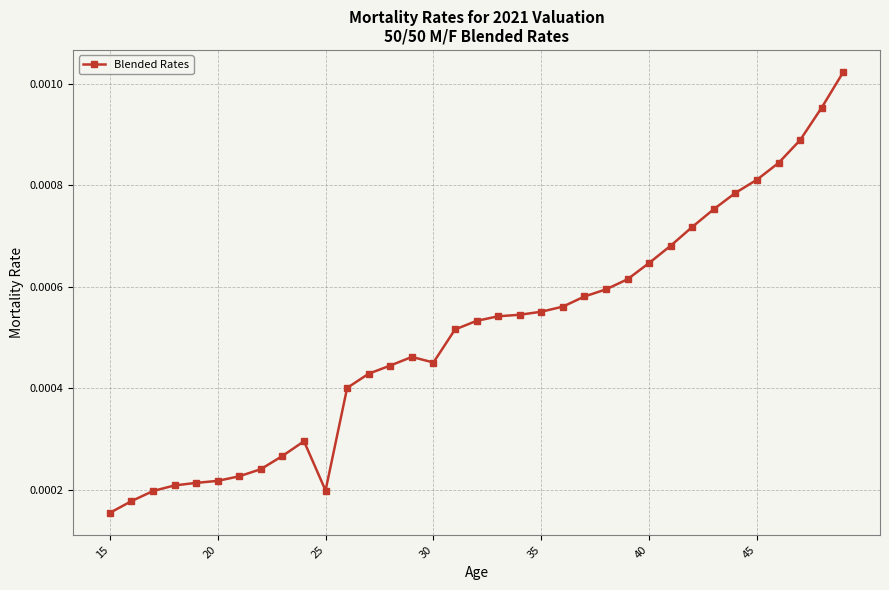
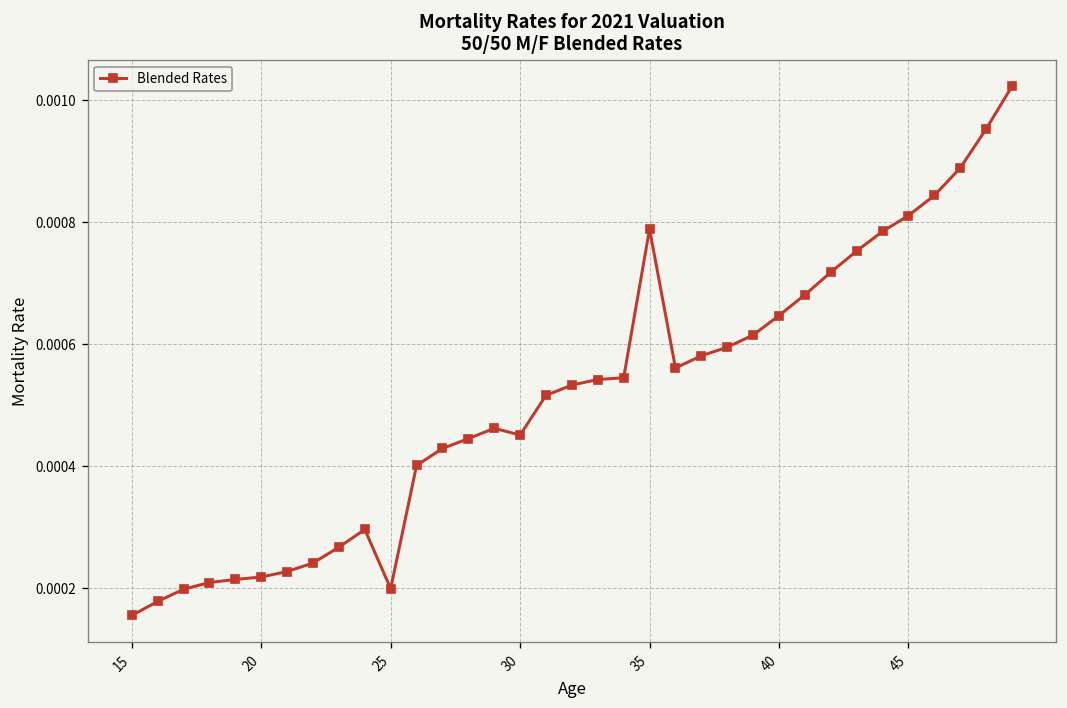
35: 0.00055 -> 0.00079
